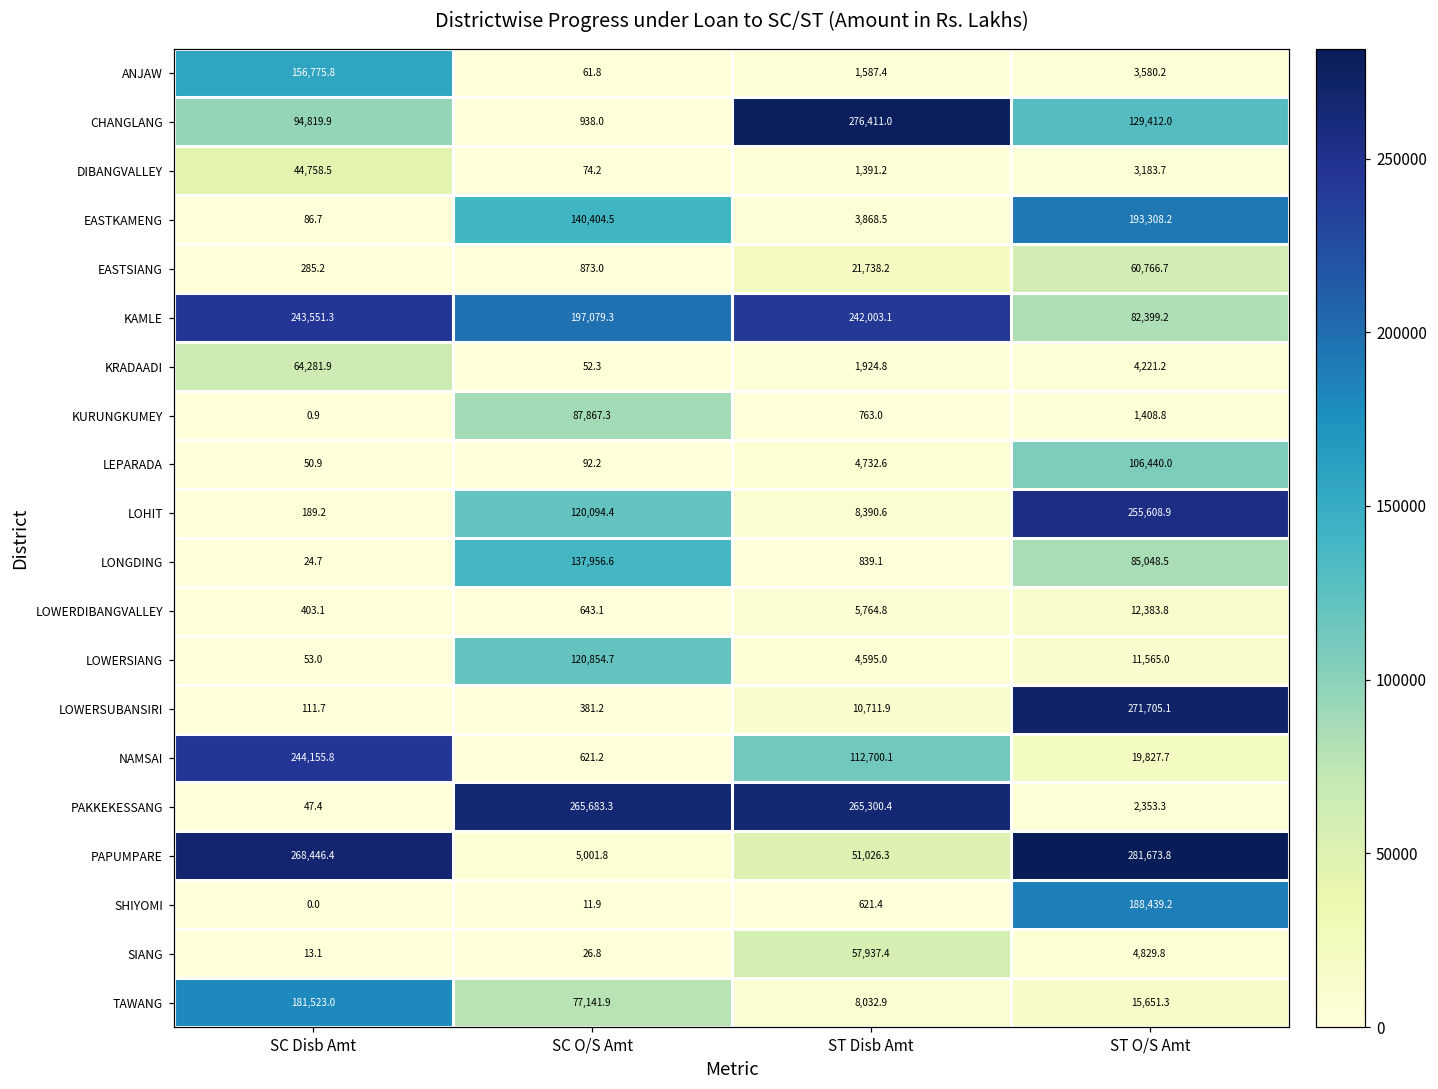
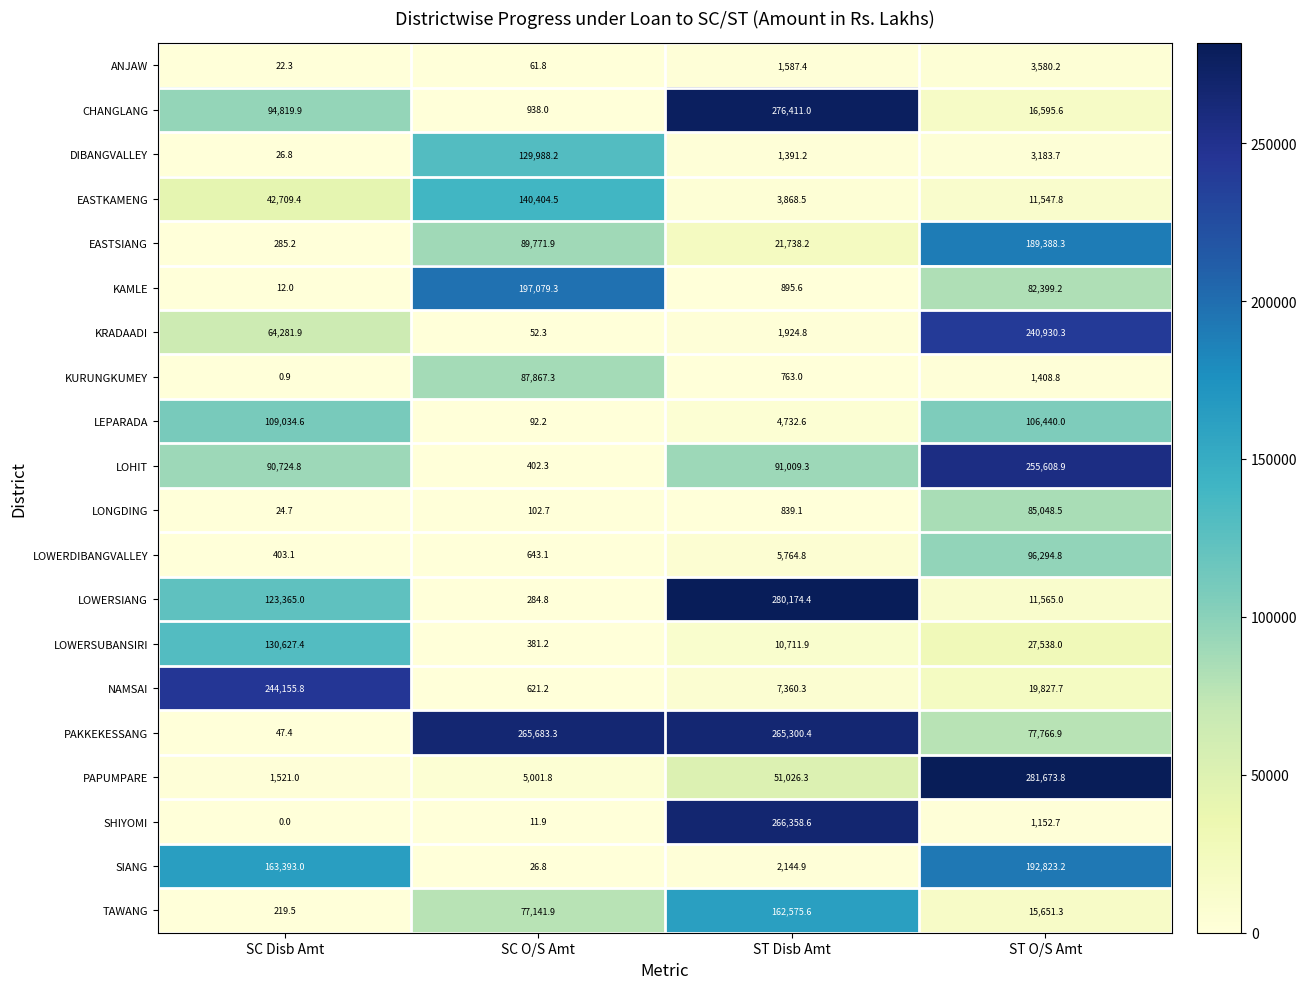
ANJAW, SC Disb Amt: 156,775.8 -> 22.3
CHANGLANG, ST O/S Amt: 129,412.0 -> 16,595.6
DIBANGVALLEY, SC Disb Amt: 44,758.5 -> 26.8
DIBANGVALLEY, SC O/S Amt: 74.2 -> 129,988.2
EASTKAMENG, SC Disb Amt: 86.7 -> 42,709.4
EASTKAMENG, ST O/S Amt: 193,308.2 -> 11,547.8
EASTSIANG, SC O/S Amt: 873.0 -> 89,771.9
EASTSIANG, ST O/S Amt: 60,766.7 -> 189,388.3
KAMLE, SC Disb Amt: 243,551.3 -> 12.0
KAMLE, ST Disb Amt: 242,003.1 -> 895.6
KRADAADI, ST O/S Amt: 4,221.2 -> 240,930.3
LEPARADA, SC Disb Amt: 50.9 -> 109,034.6
LOHIT, SC Disb Amt: 189.2 -> 90,724.8
LOHIT, SC O/S Amt: 120,094.4 -> 402.3
LOHIT, ST Disb Amt: 8,390.6 -> 91,009.3
LONGDING, SC O/S Amt: 137,956.6 -> 102.7
LOWERDIBANGVALLEY, ST O/S Amt: 12,383.8 -> 96,294.8
LOWERSIANG, SC Disb Amt: 53.0 -> 123,365.0
LOWERSIANG, SC O/S Amt: 120,854.7 -> 284.8
LOWERSIANG, ST Disb Amt: 4,595.0 -> 280,174.4
LOWERSUBANSIRI, SC Disb Amt: 111.7 -> 130,627.4
LOWERSUBANSIRI, ST O/S Amt: 271,705.1 -> 27,538.0
NAMSAI, ST Disb Amt: 112,700.1 -> 7,360.3
PAKKEKESSANG, ST O/S Amt: 2,353.3 -> 77,766.9
PAPUMPARE, SC Disb Amt: 268,446.4 -> 1,521.0
SHIYOMI, ST Disb Amt: 621.4 -> 266,358.6
SHIYOMI, ST O/S Amt: 188,439.2 -> 1,152.7
SIANG, SC Disb Amt: 13.1 -> 163,393.0
SIANG, ST Disb Amt: 57,937.4 -> 2,144.9
SIANG, ST O/S Amt: 4,829.8 -> 192,823.2
TAWANG, SC Disb Amt: 181,523.0 -> 219.5
TAWANG, ST Disb Amt: 8,032.9 -> 162,575.6
